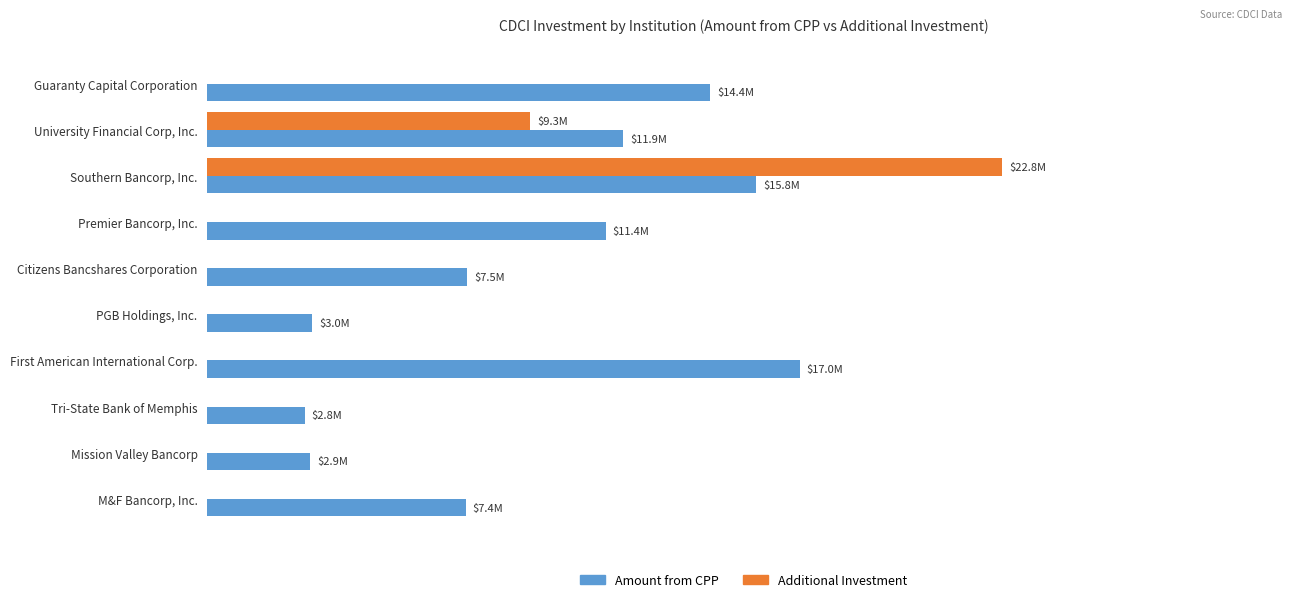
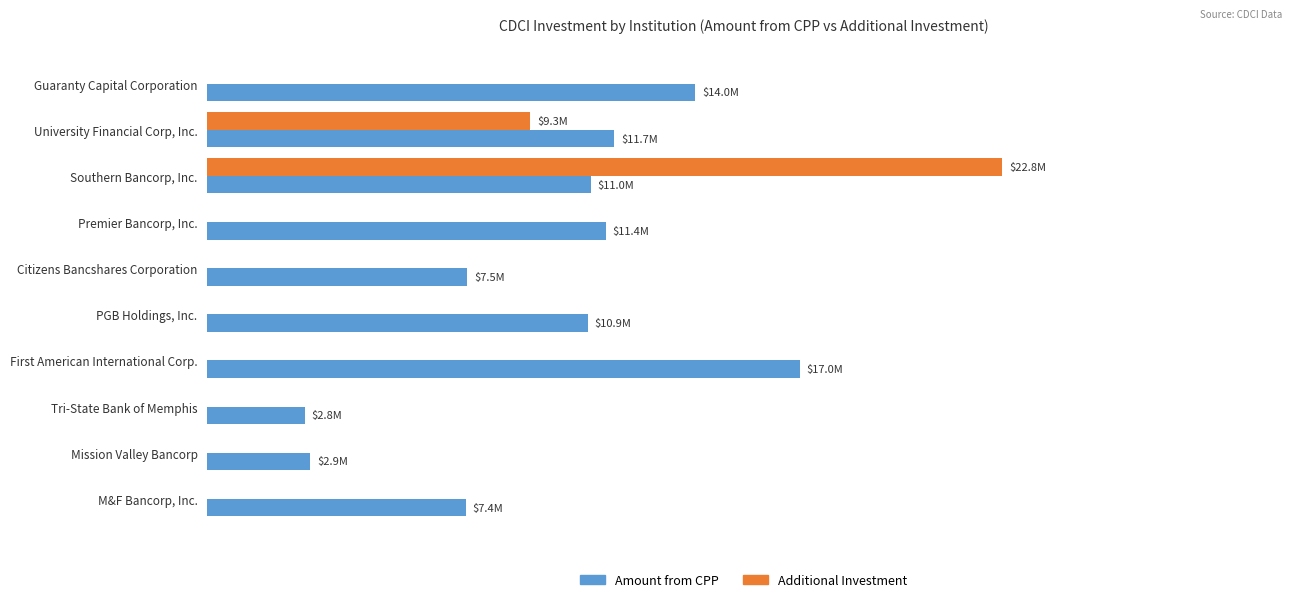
Amount from CPP, Guaranty Capital Corporation: $14.4M -> $14.0M
Amount from CPP, University Financial Corp, Inc.: $11.9M -> $11.7M
Amount from CPP, Southern Bancorp, Inc.: $15.8M -> $11.0M
Amount from CPP, PGB Holdings, Inc.: $3.0M -> $10.9M
